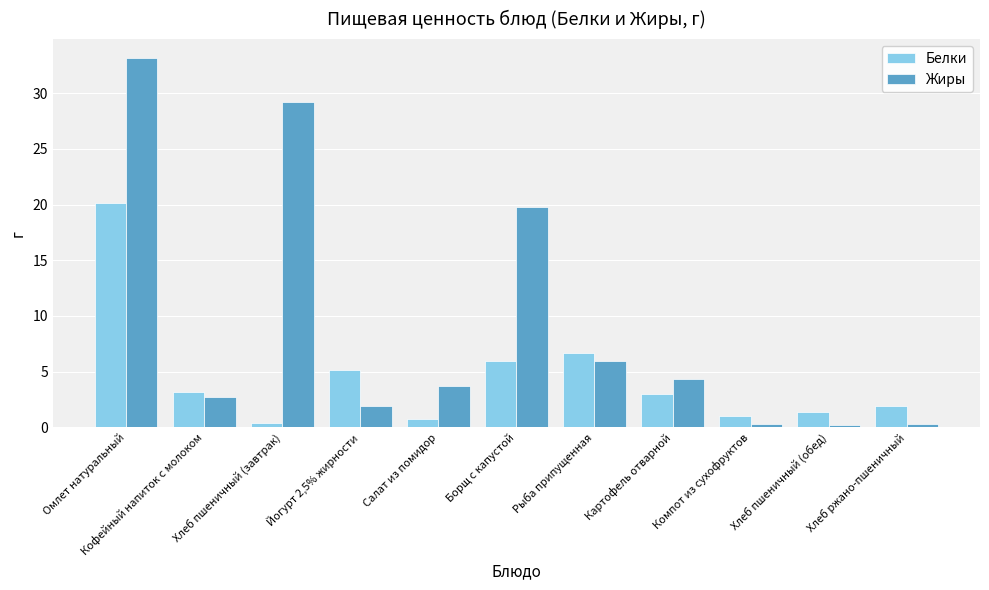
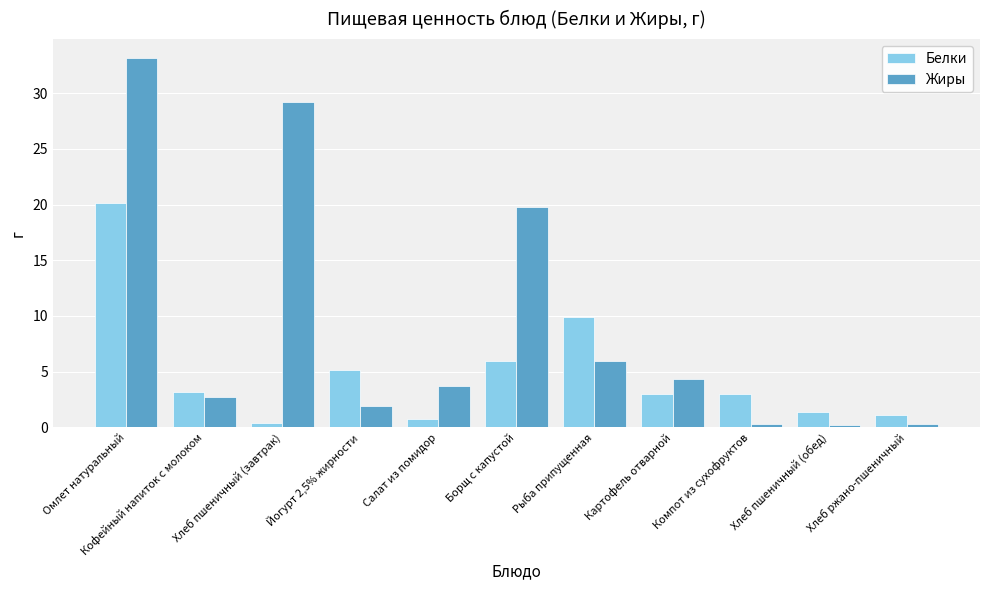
Белки, Рыба припущенная: 6.7 -> 9.9
Белки, Компот из сухофруктов: 1.0 -> 3.0
Белки, Хлеб ржано-пшеничный: 2.0 -> 1.1
